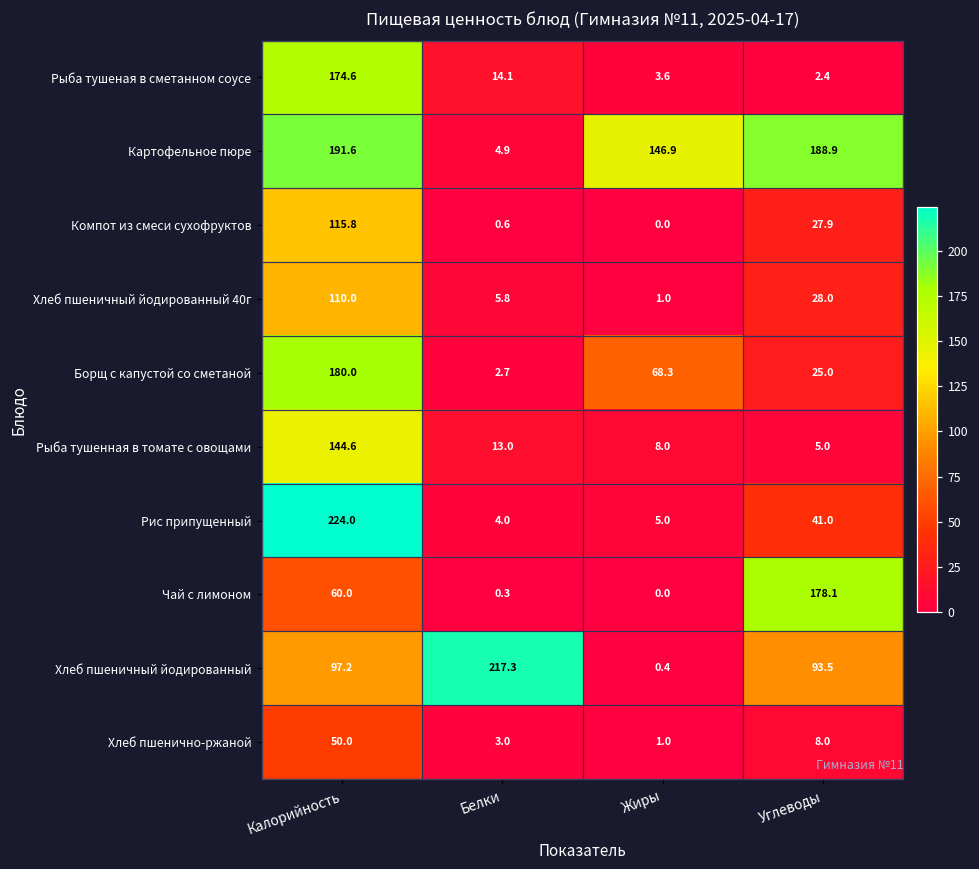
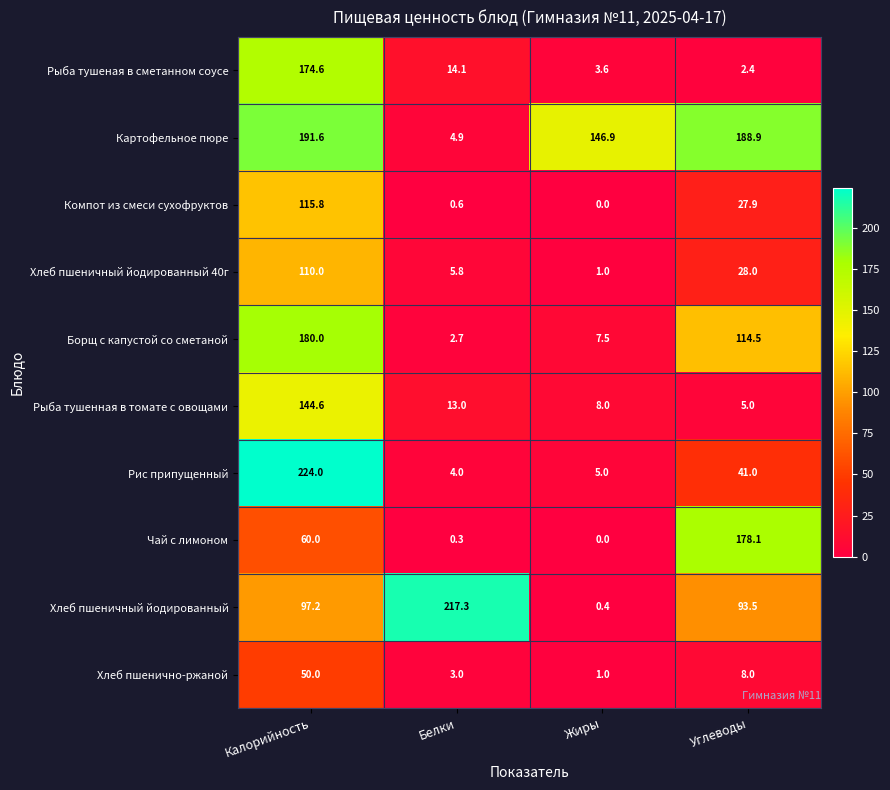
Борщ с капустой со сметаной, Жиры: 68.3 -> 7.5
Борщ с капустой со сметаной, Углеводы: 25.0 -> 114.5
